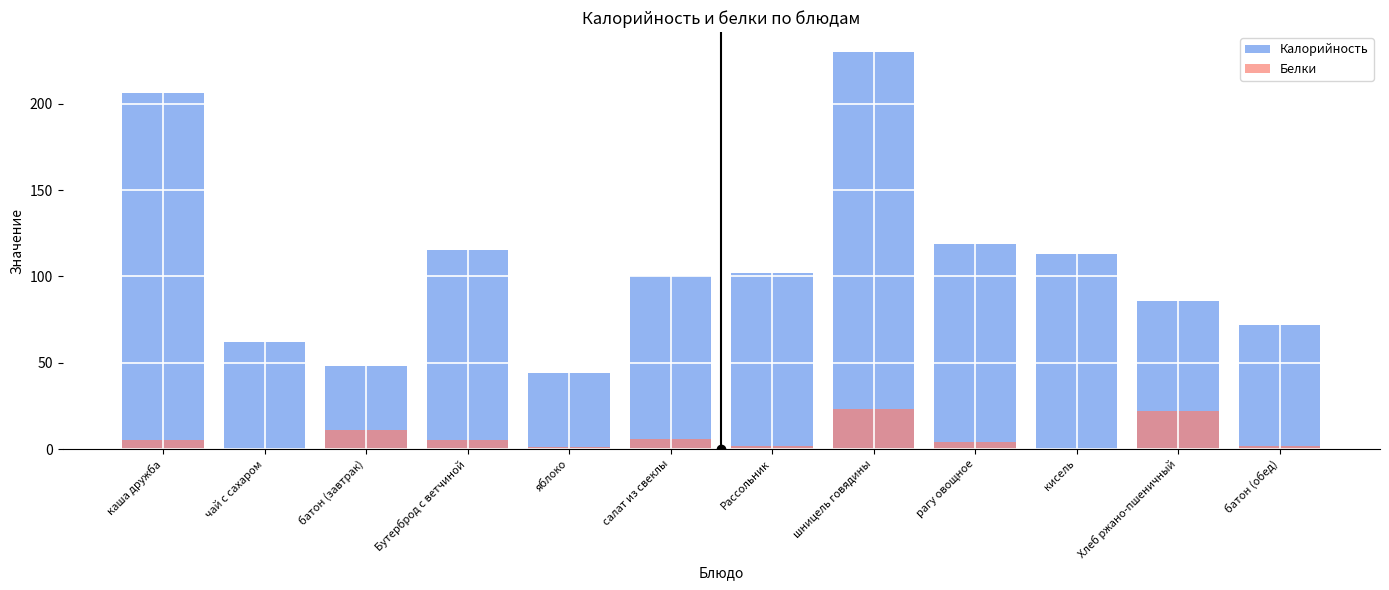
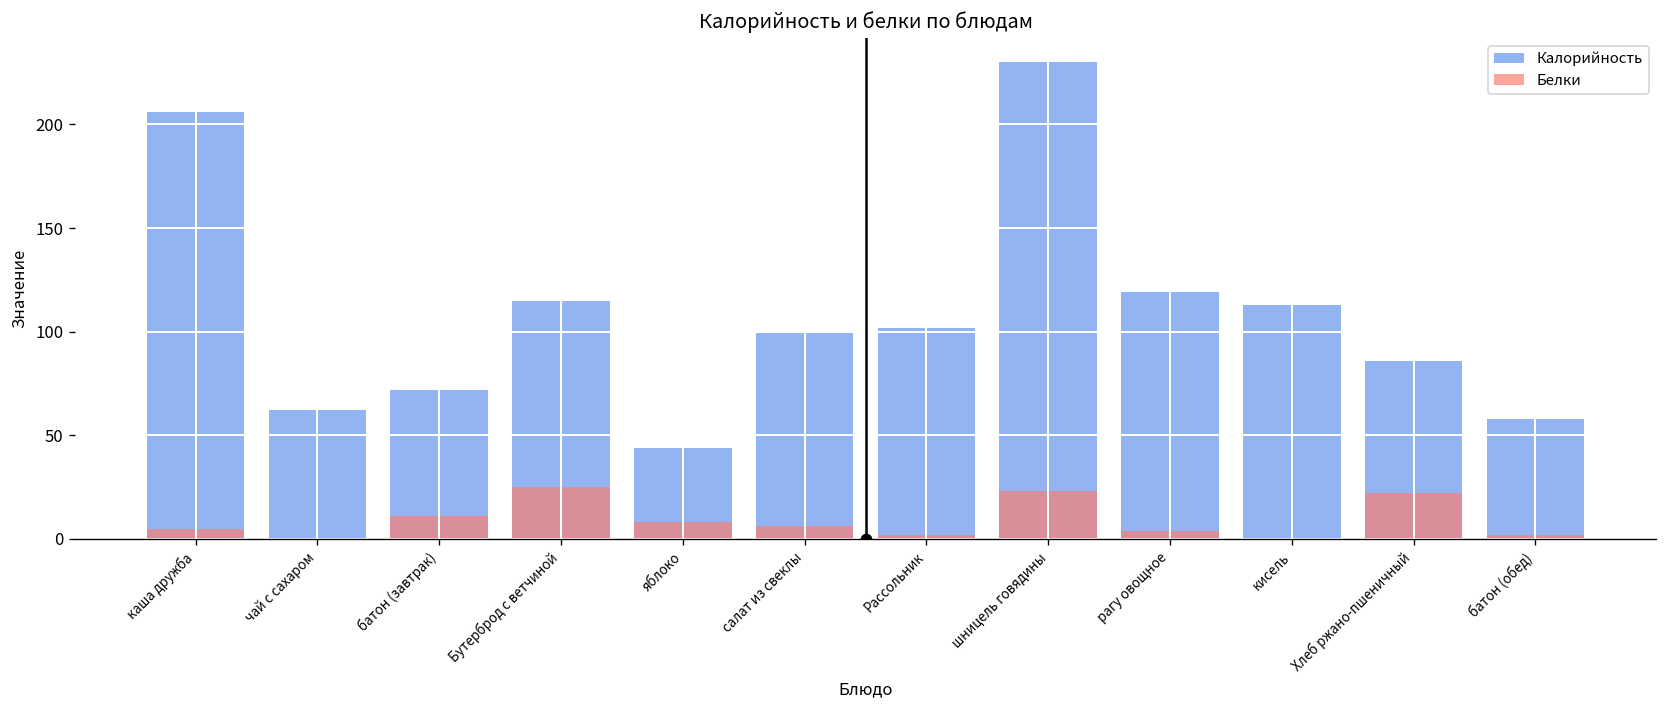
Калорийность, батон (завтрак): 48 -> 72
Белки, Бутерброд с ветчиной: 5 -> 25
Белки, яблоко: 1 -> 8
Калорийность, батон (обед): 72 -> 58
